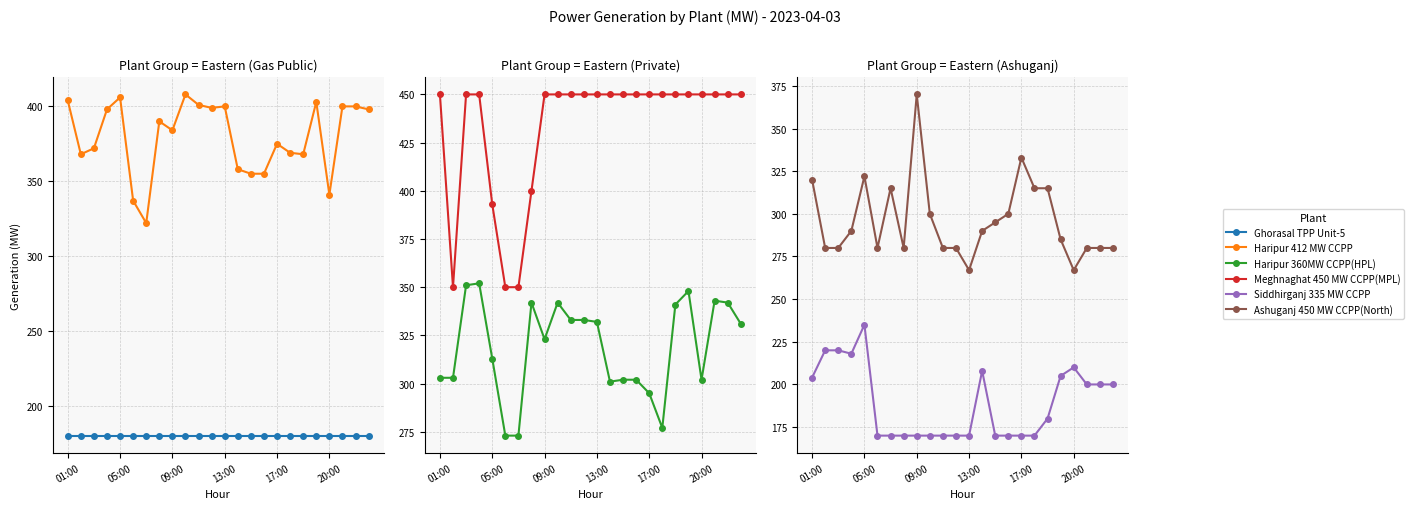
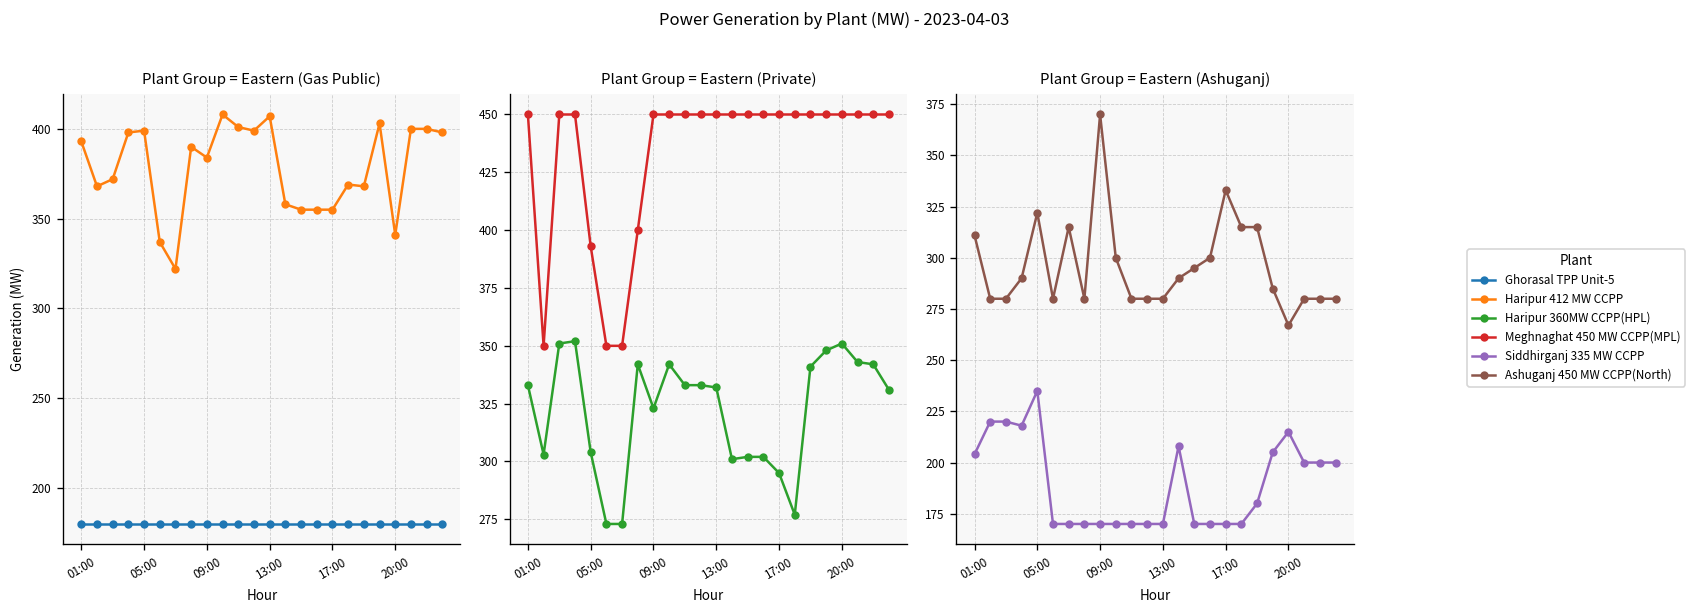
Plant Group = Eastern (Gas Public), Haripur 412 MW CCPP, 01:00: 404 -> 393
Plant Group = Eastern (Gas Public), Haripur 412 MW CCPP, 05:00: 406 -> 399
Plant Group = Eastern (Gas Public), Haripur 412 MW CCPP, 13:00: 400 -> 407
Plant Group = Eastern (Gas Public), Haripur 412 MW CCPP, 17:00: 375 -> 355
Plant Group = Eastern (Private), Haripur 360MW CCPP(HPL), 01:00: 303 -> 333
Plant Group = Eastern (Private), Haripur 360MW CCPP(HPL), 05:00: 313 -> 304
Plant Group = Eastern (Private), Haripur 360MW CCPP(HPL), 20:00: 302 -> 351
Plant Group = Eastern (Ashuganj), Ashuganj 450 MW CCPP(North), 01:00: 320 -> 311
Plant Group = Eastern (Ashuganj), Ashuganj 450 MW CCPP(North), 13:00: 267 -> 280
Plant Group = Eastern (Ashuganj), Siddhirganj 335 MW CCPP, 20:00: 210 -> 215
